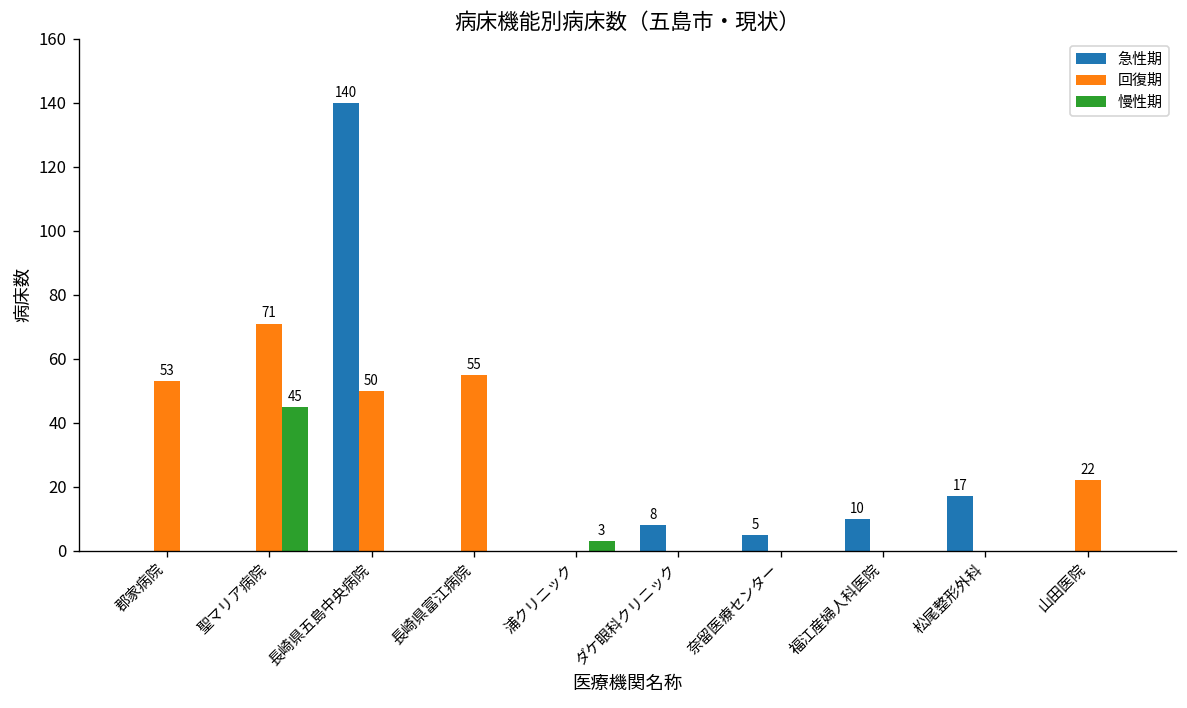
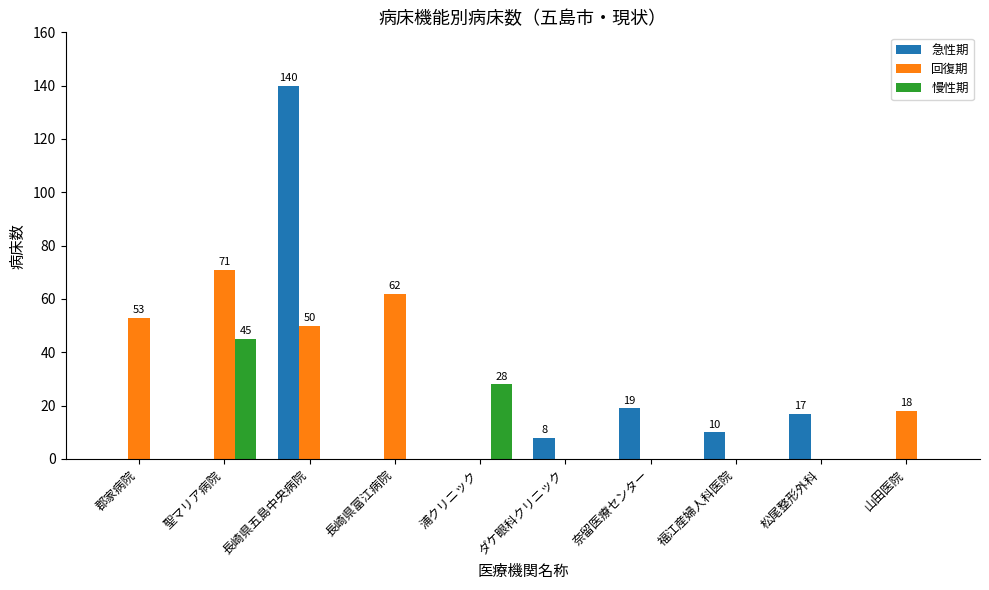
回復期, 長崎県富江病院: 55 -> 62
慢性期, 浦クリニック: 3 -> 28
急性期, 奈留医療センター: 5 -> 19
回復期, 山田医院: 22 -> 18
